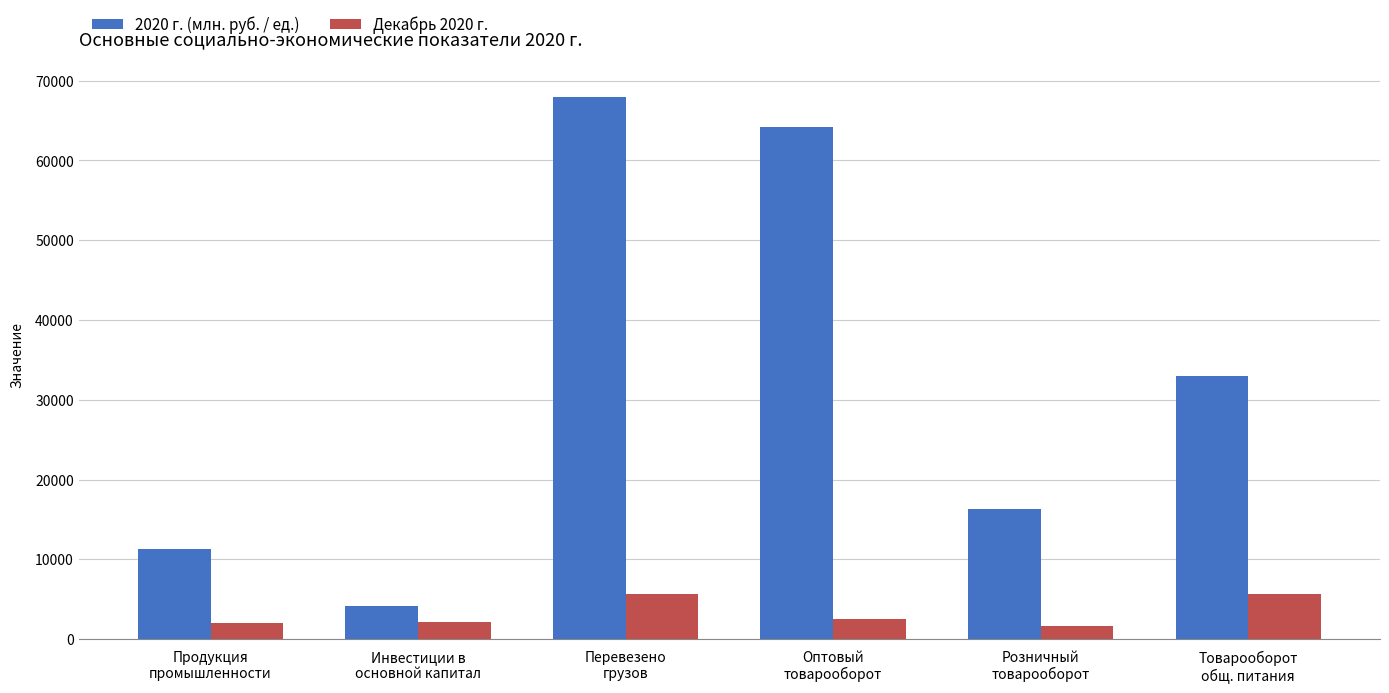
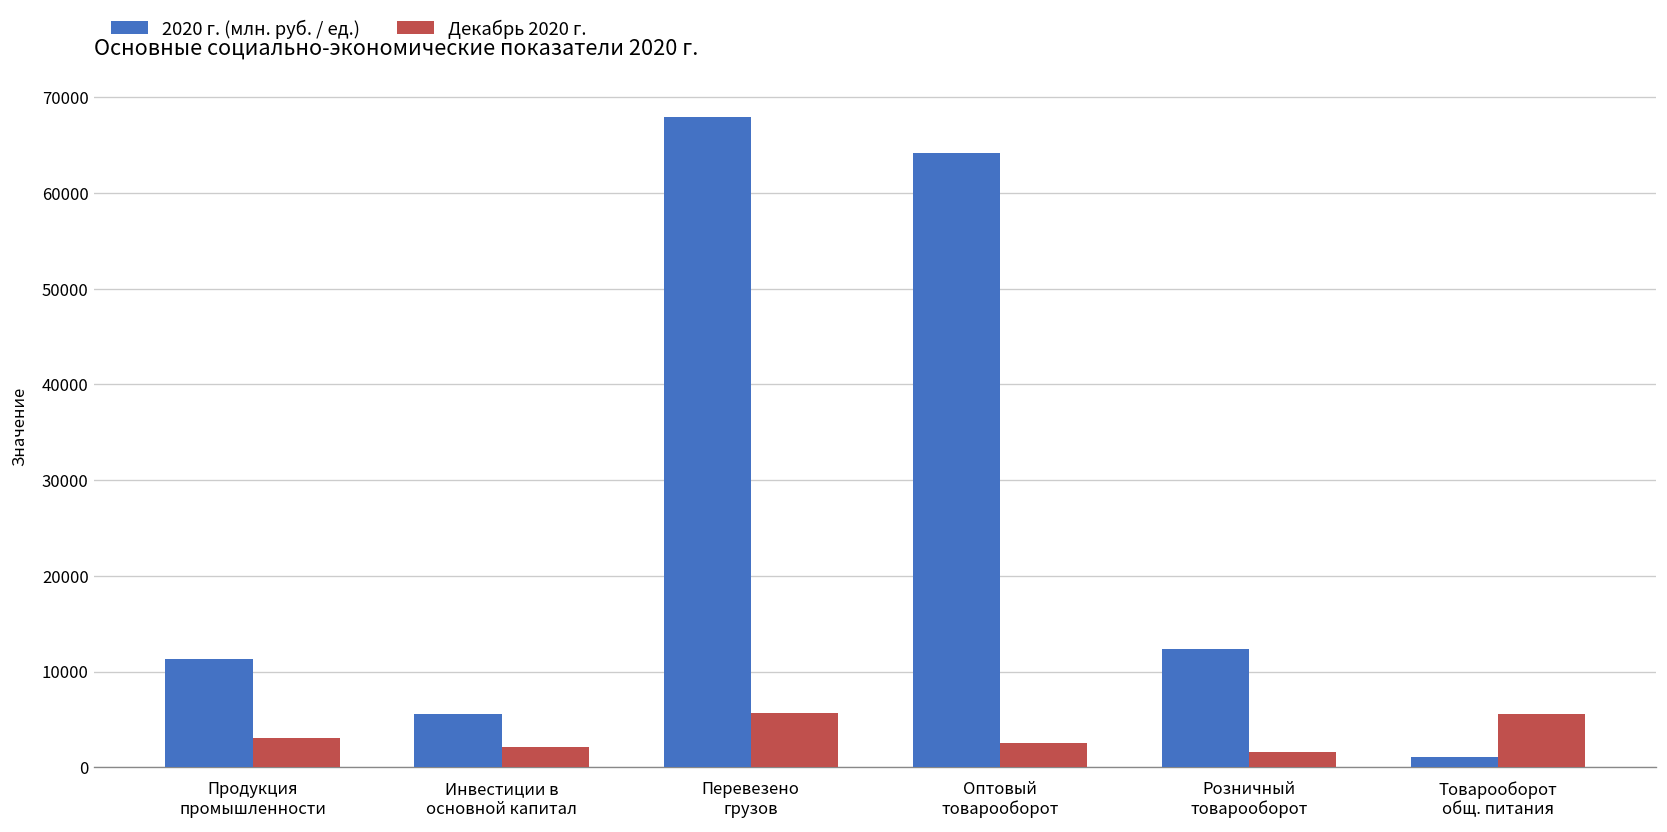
Декабрь 2020 г., Продукция промышленности: 2000 -> 3000
2020 г. (млн. руб. / ед.), Инвестиции в основной капитал: 4000 -> 6000
2020 г. (млн. руб. / ед.), Розничный товарооборот: 16000 -> 12000
2020 г. (млн. руб. / ед.), Товарооборот общ. питания: 33000 -> 1000
